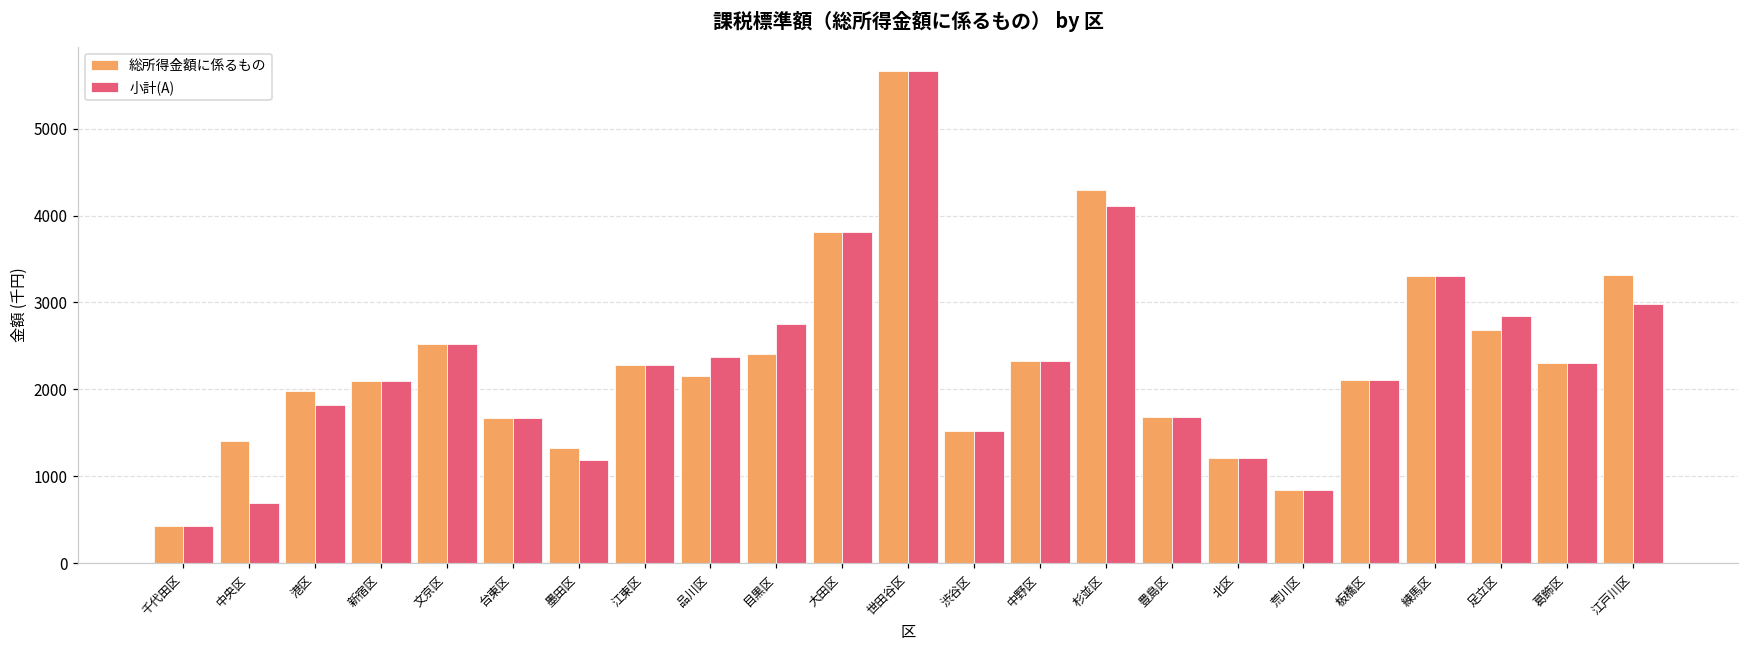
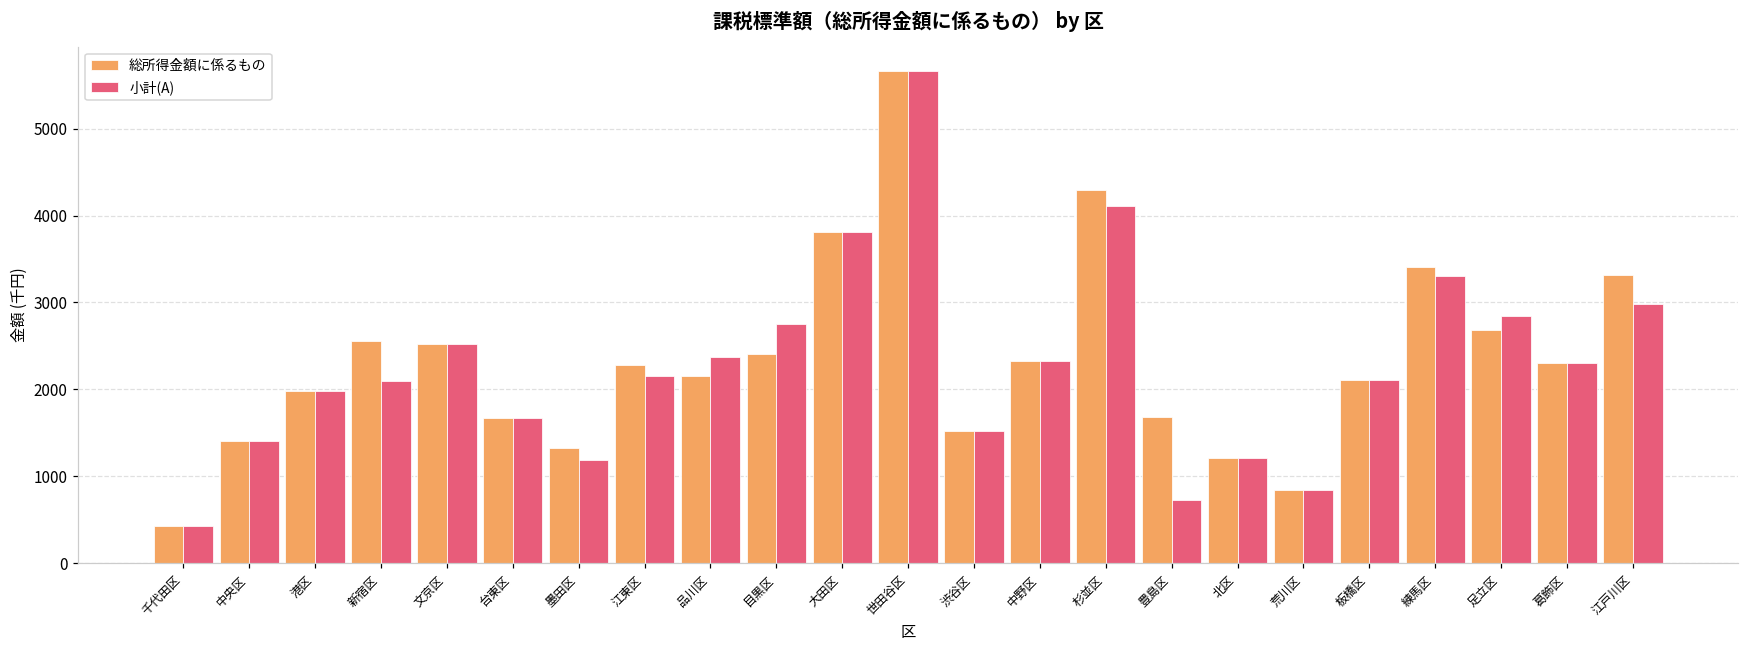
小計(A), 中央区: 700 -> 1400
小計(A), 港区: 1800 -> 2000
総所得金額に係るもの, 新宿区: 2100 -> 2600
小計(A), 江東区: 2300 -> 2200
小計(A), 豊島区: 1700 -> 700
総所得金額に係るもの, 練馬区: 3300 -> 3400
